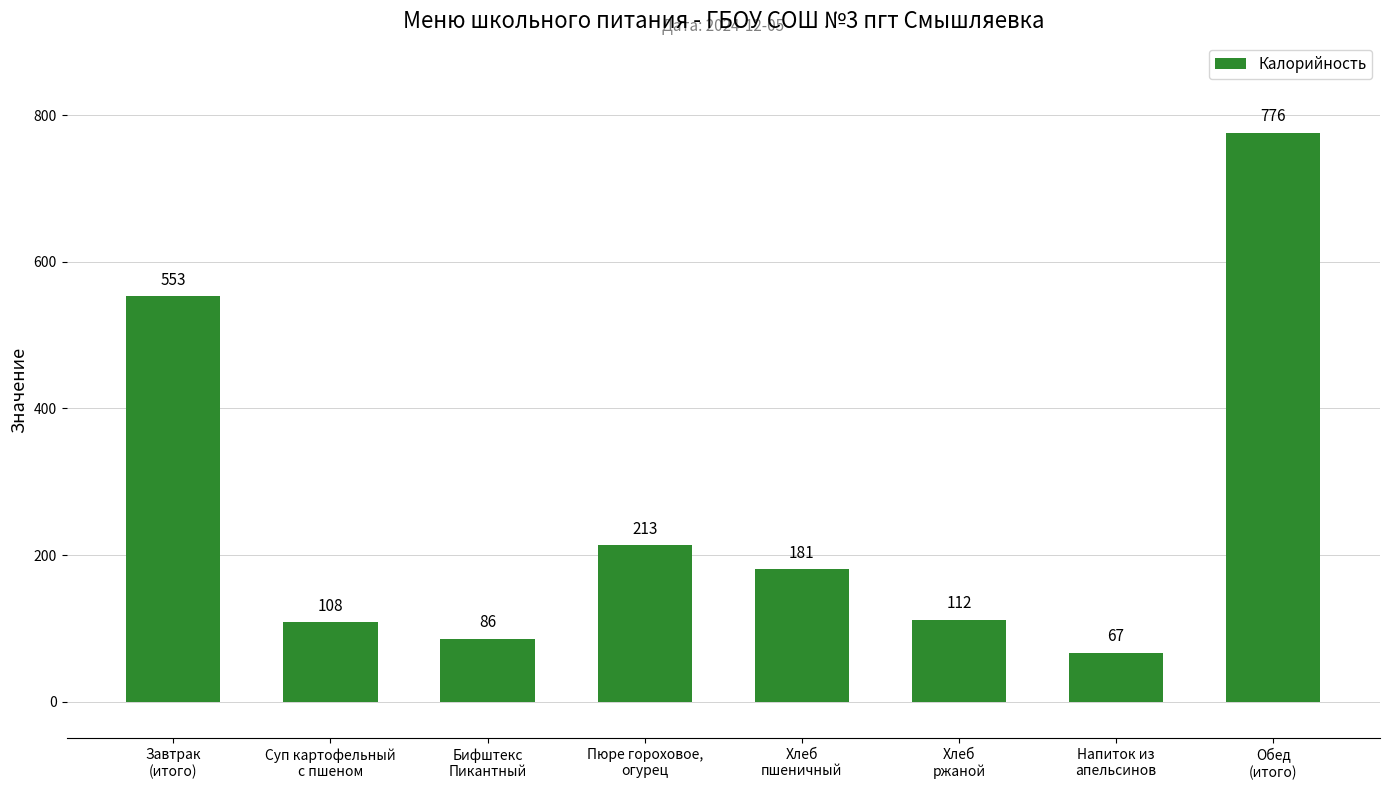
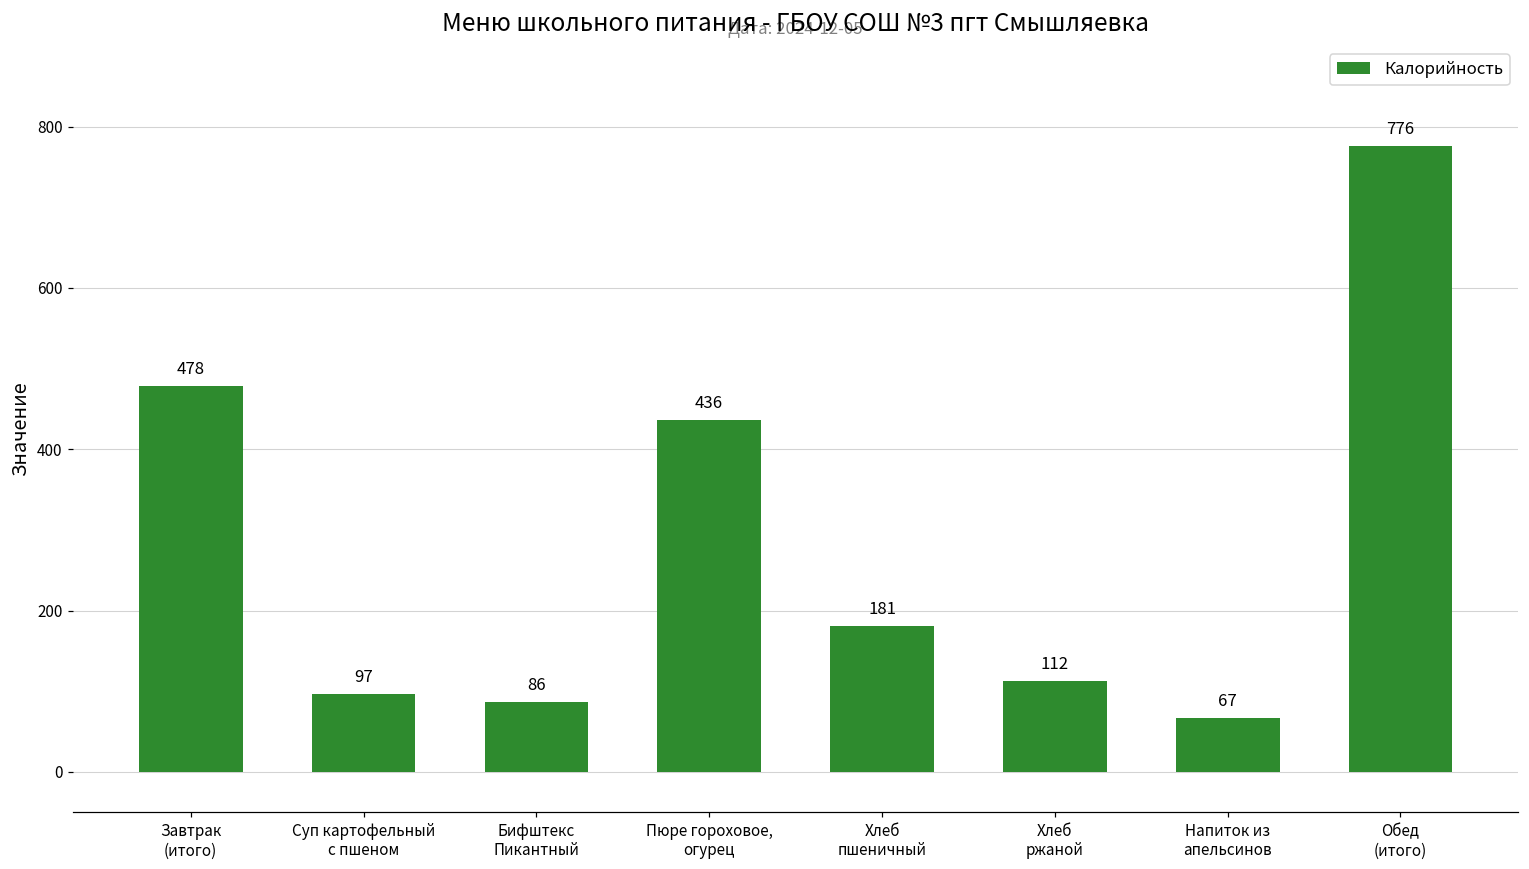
Завтрак (итого): 553 -> 478
Суп картофельный с пшеном: 108 -> 97
Пюре гороховое, огурец: 213 -> 436
